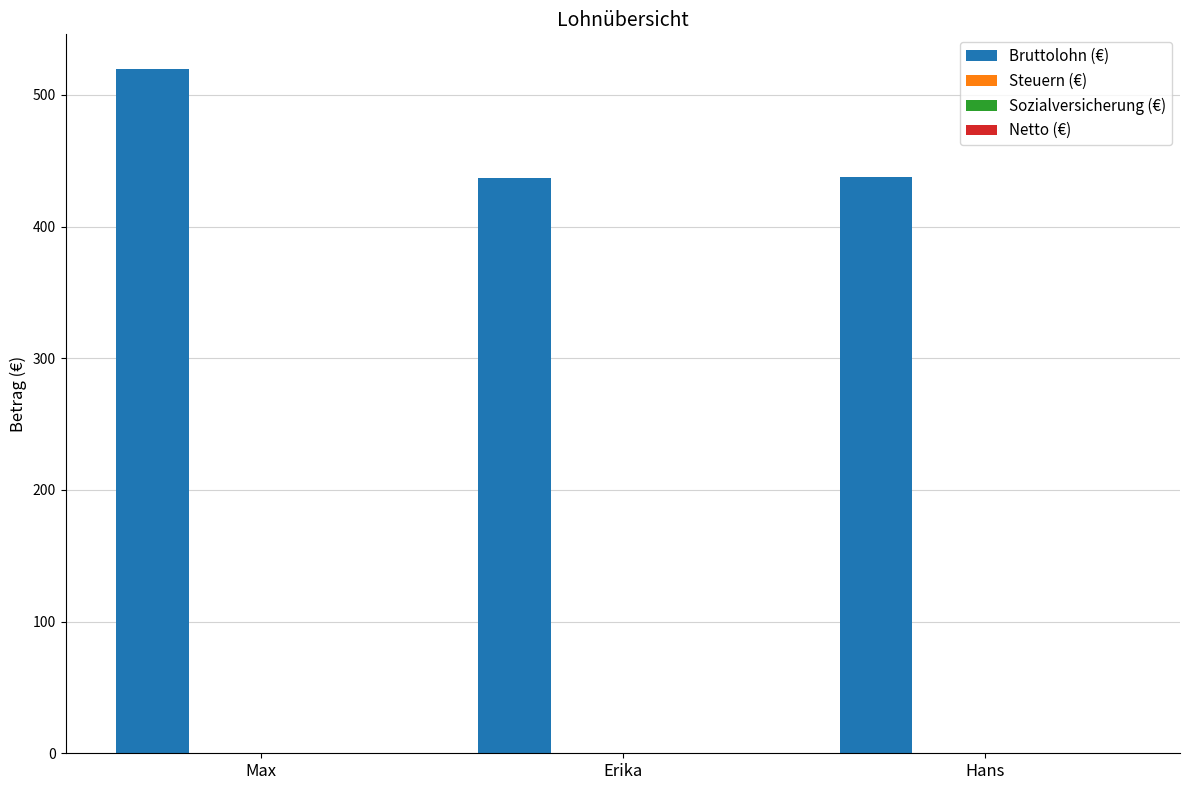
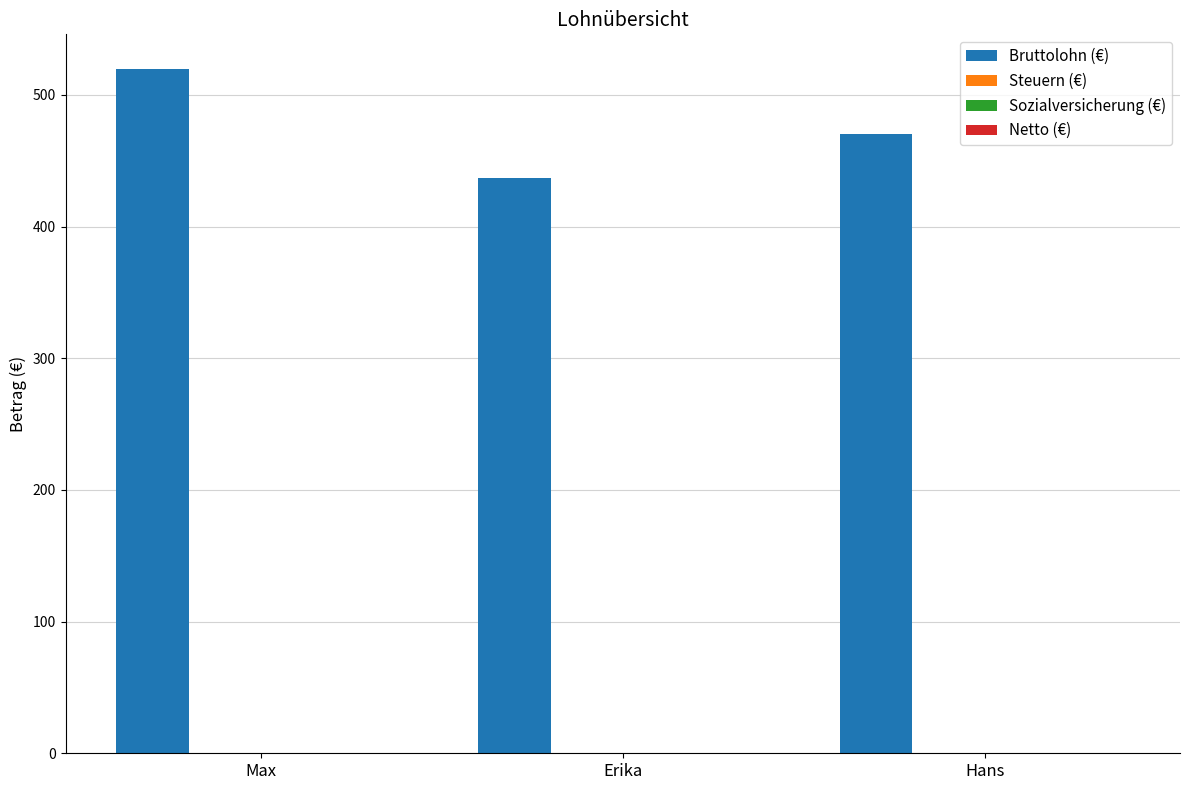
Bruttolohn (€), Hans: 438 -> 470
